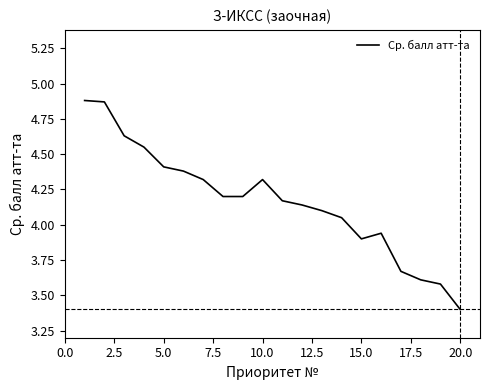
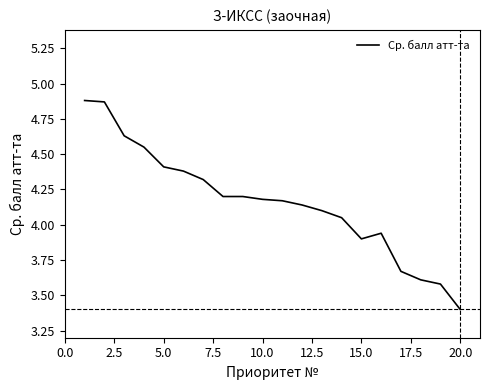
10.0: 4.32 -> 4.18
